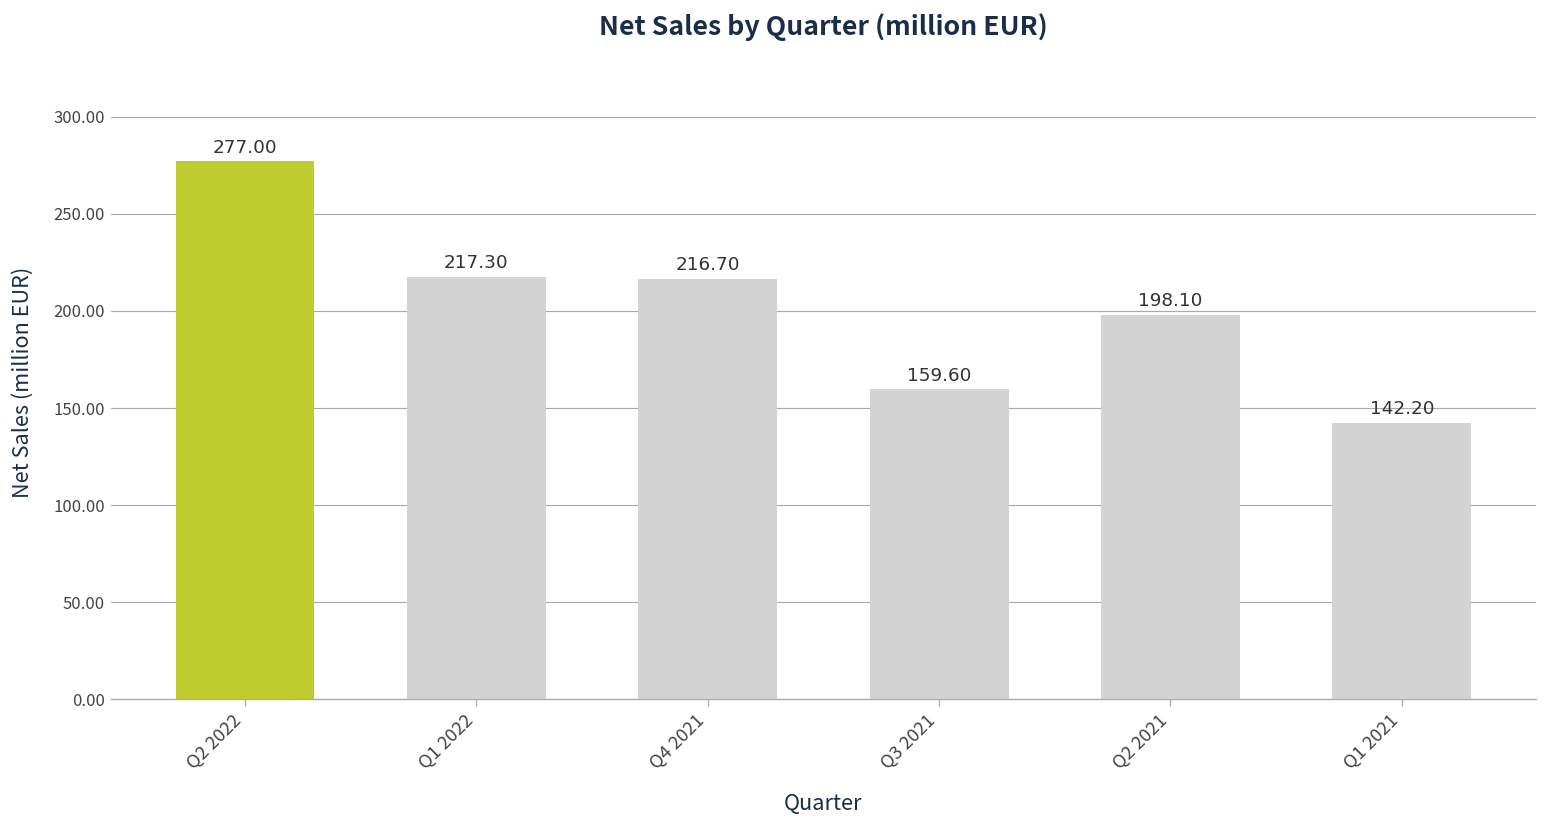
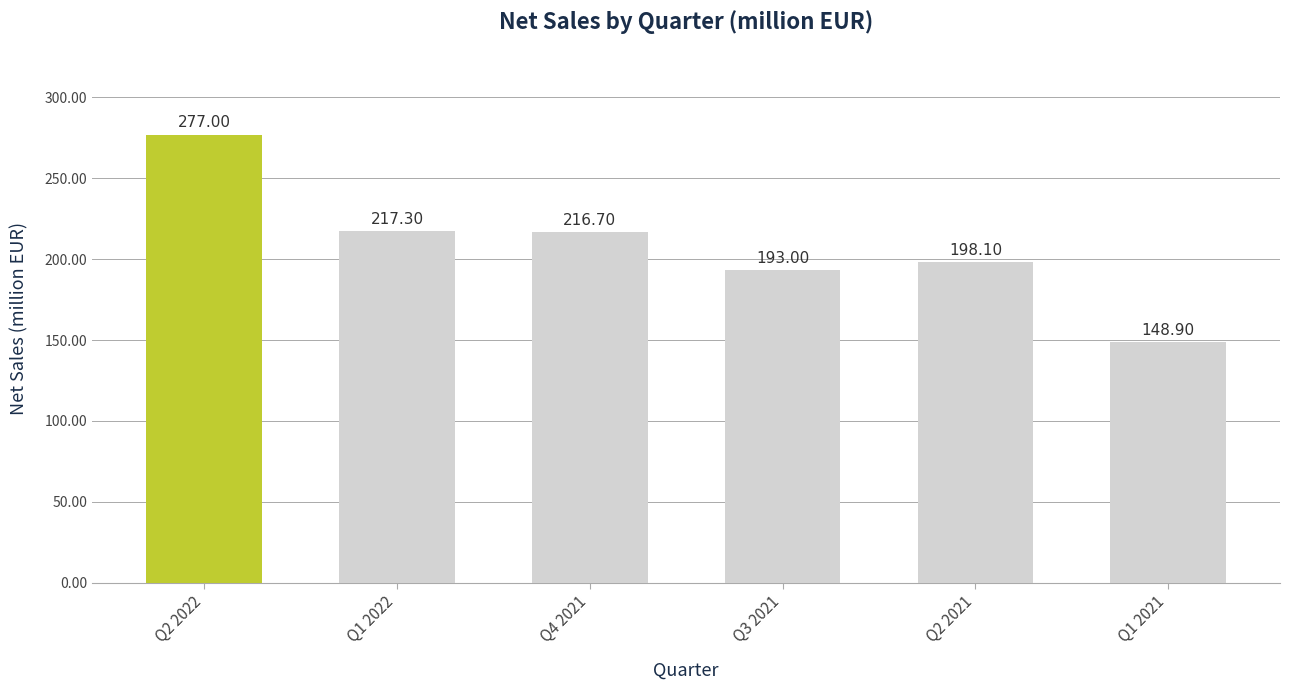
Q3 2021: 159.60 -> 193.00
Q1 2021: 142.20 -> 148.90
